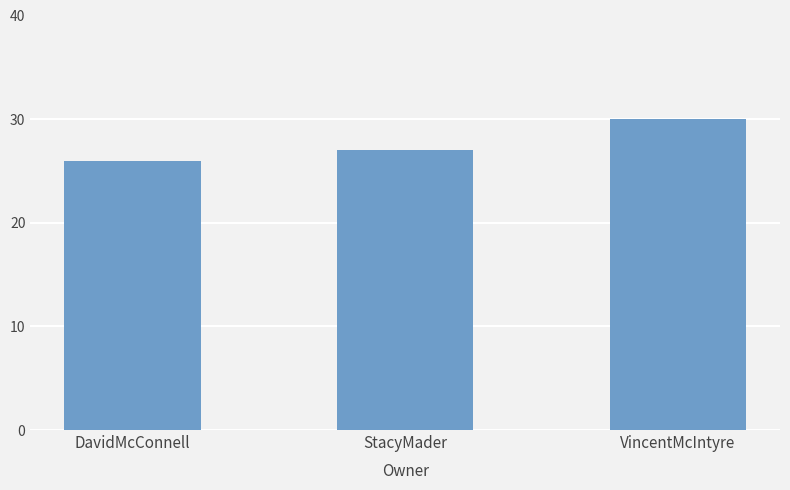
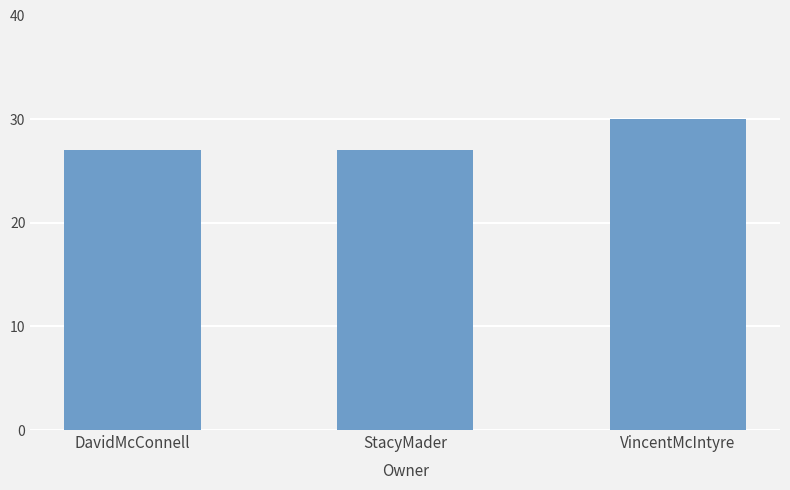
DavidMcConnell: 26 -> 27
